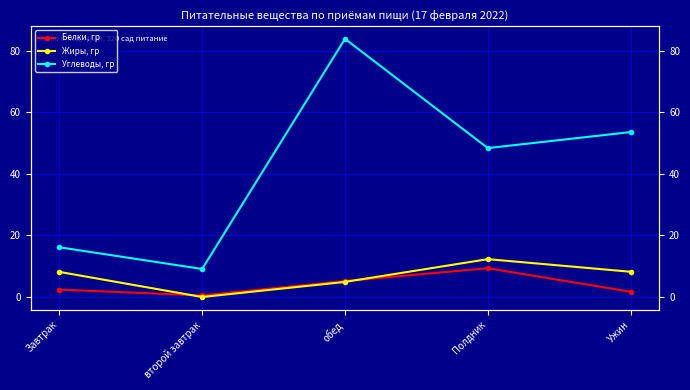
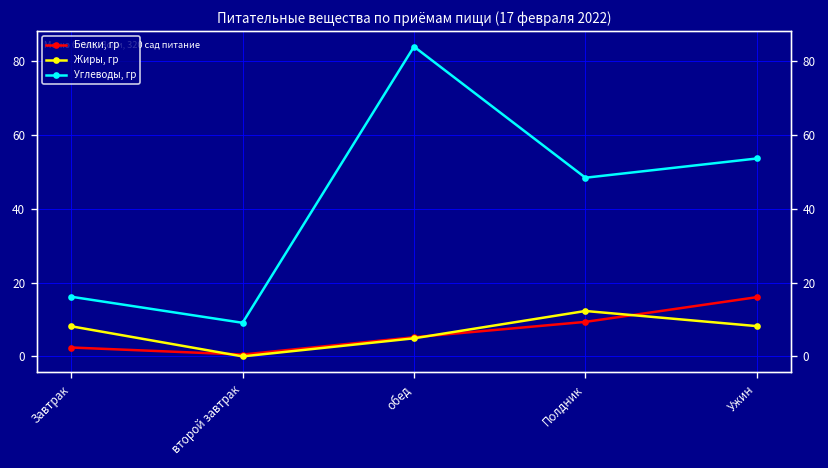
Белки, гр, Ужин: 2 -> 16
